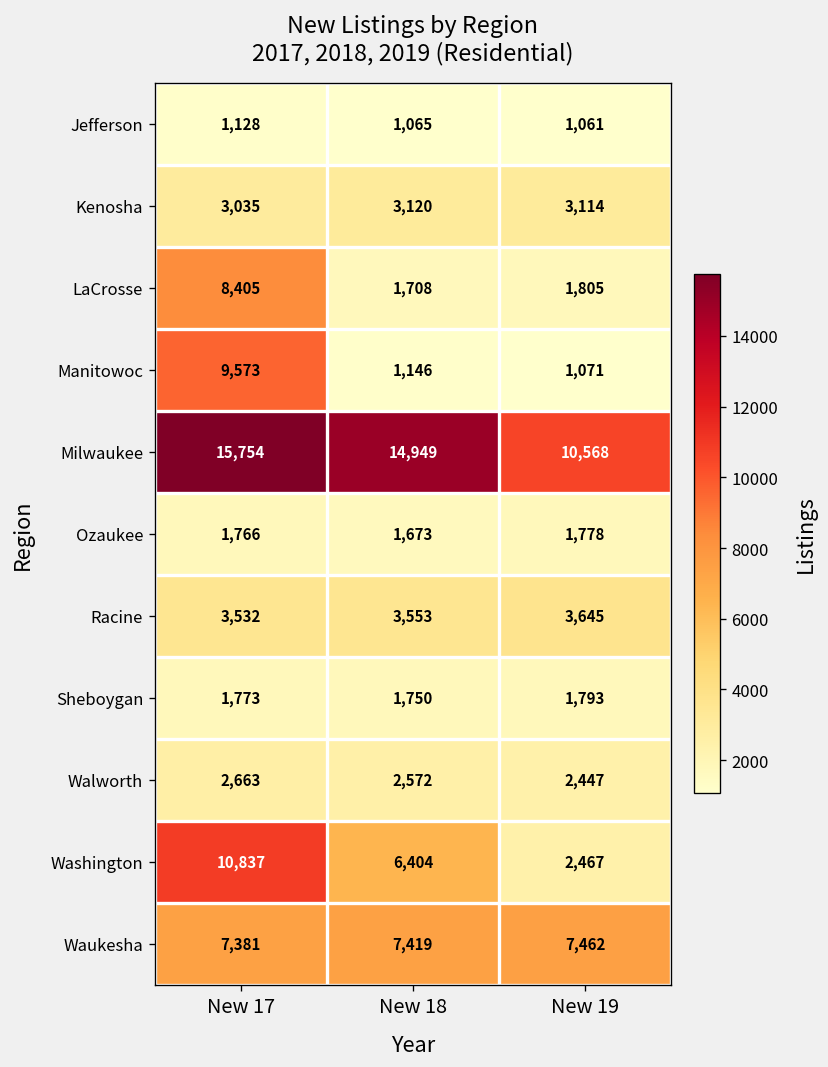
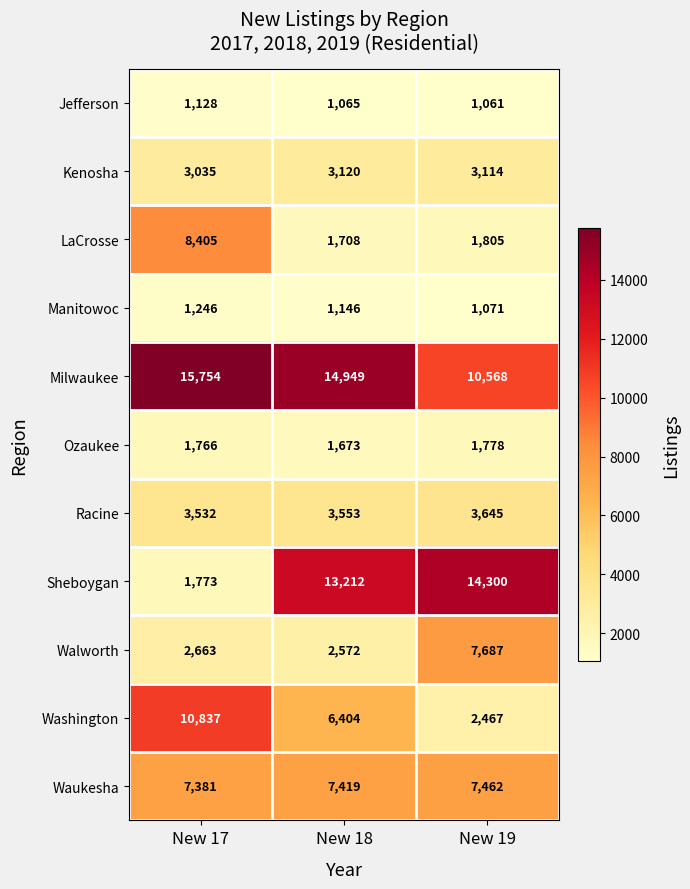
Manitowoc, New 17: 9,573 -> 1,246
Sheboygan, New 18: 1,750 -> 13,212
Sheboygan, New 19: 1,793 -> 14,300
Walworth, New 19: 2,447 -> 7,687
